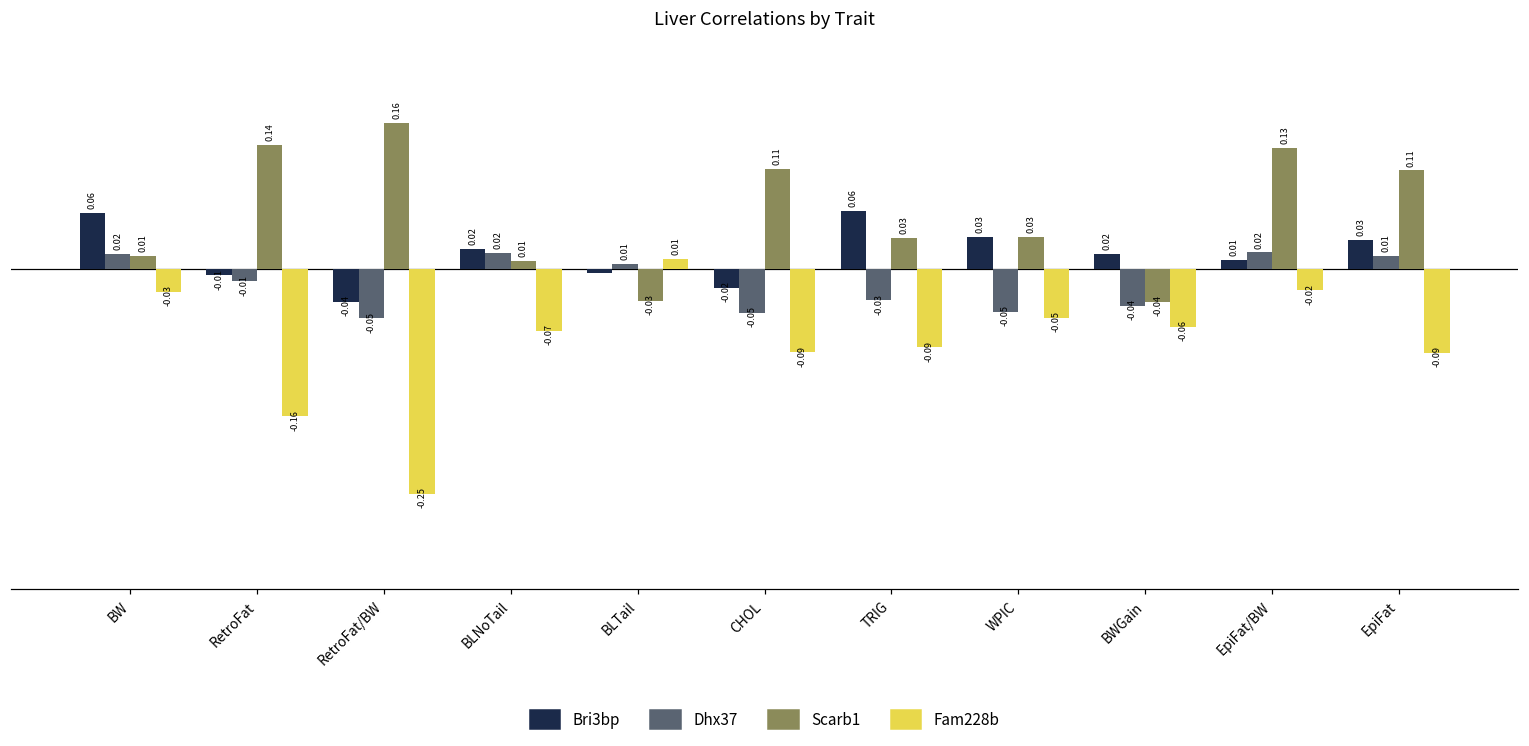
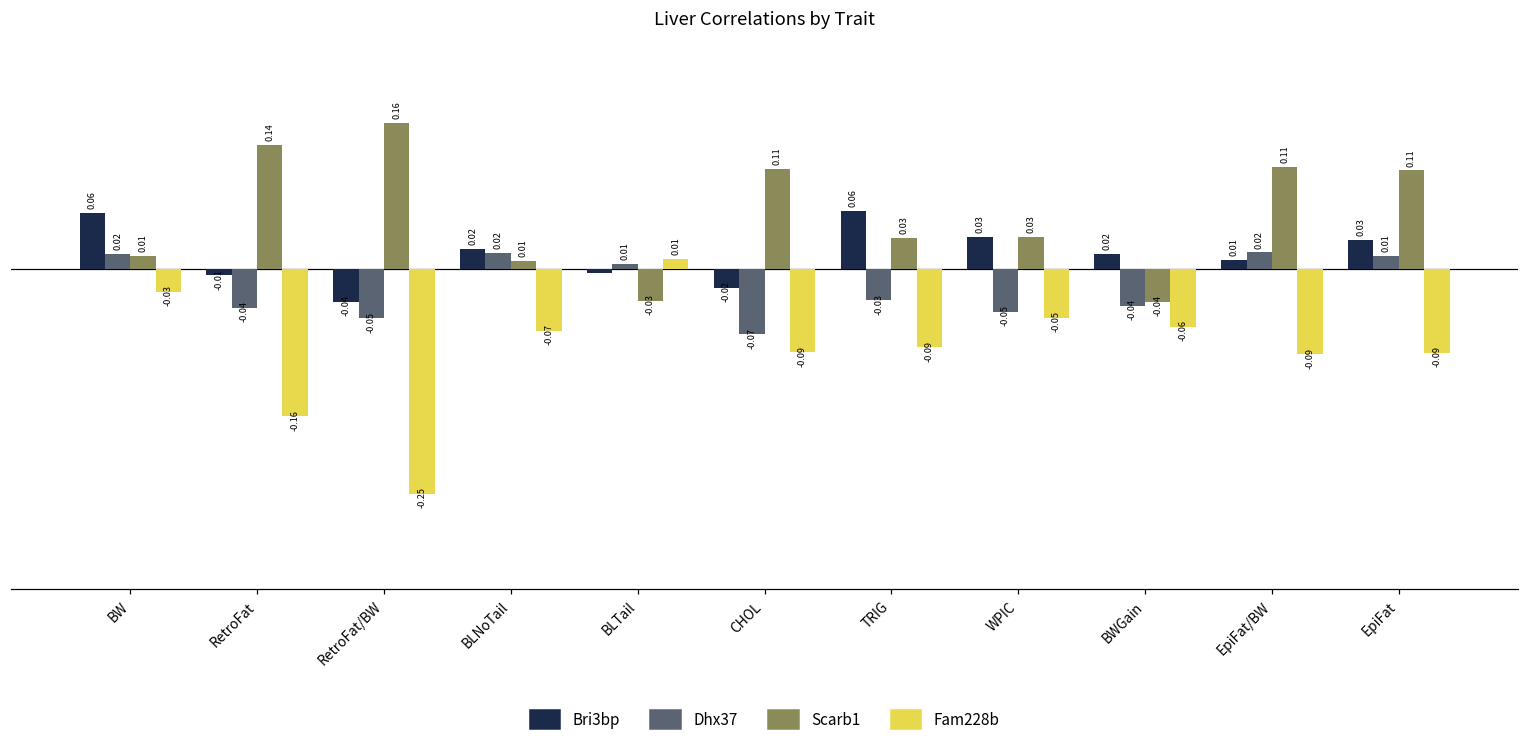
Dhx37, RetroFat: -0.01 -> -0.04
Dhx37, CHOL: -0.05 -> -0.07
Scarb1, EpiFat/BW: 0.13 -> 0.11
Fam228b, EpiFat/BW: -0.02 -> -0.09
